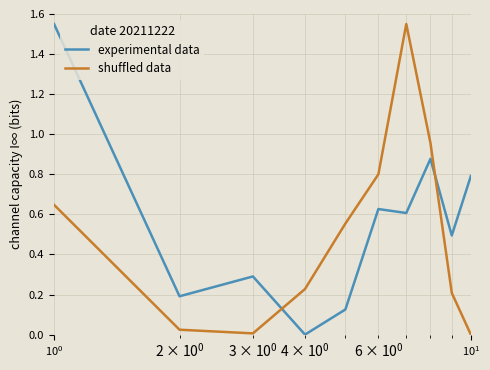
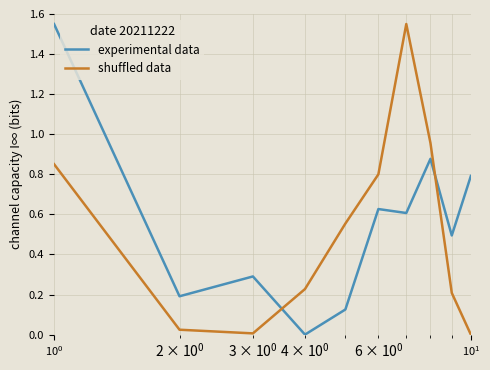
shuffled data, 10^0: 0.65 -> 0.85
